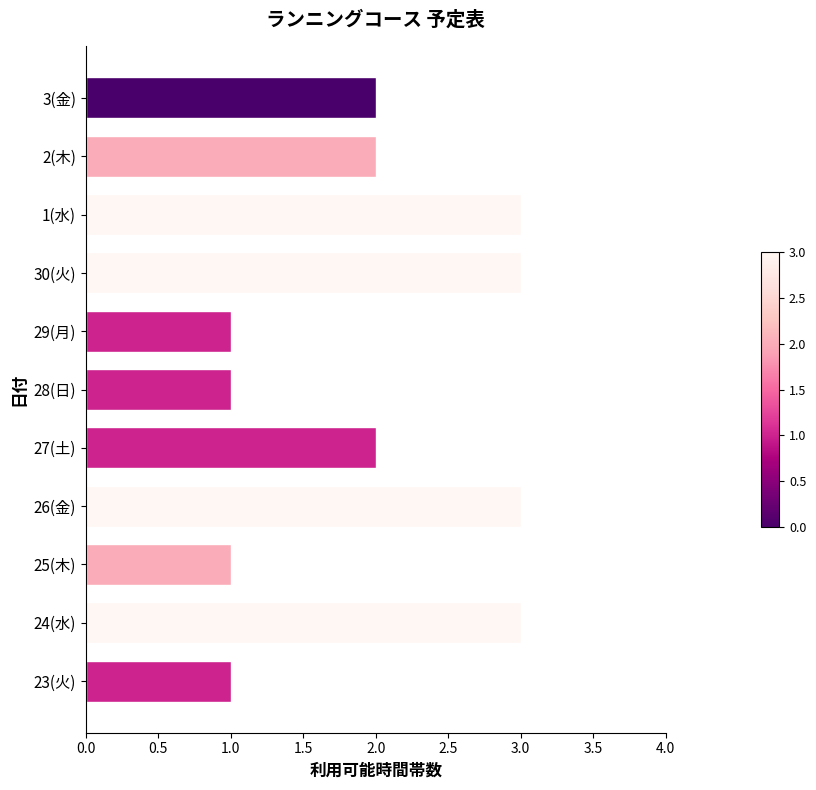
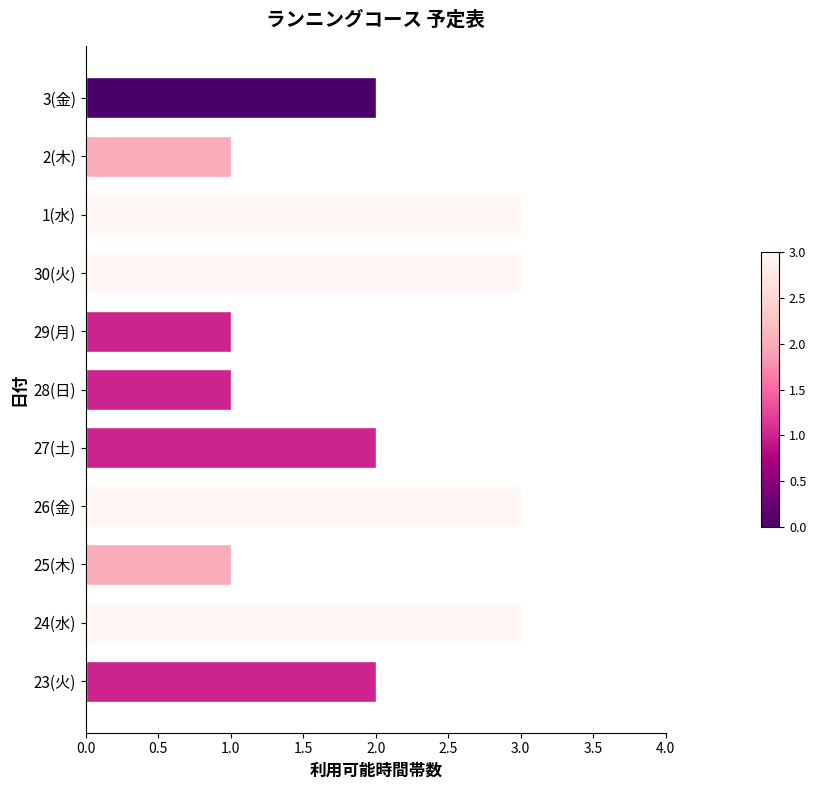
2(木): 2 -> 1
23(火): 1 -> 2
